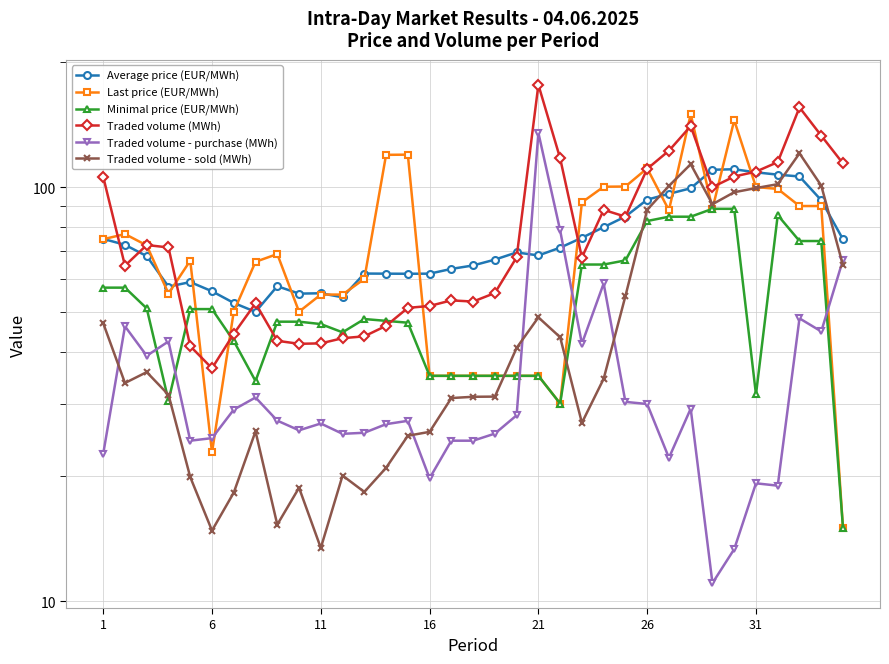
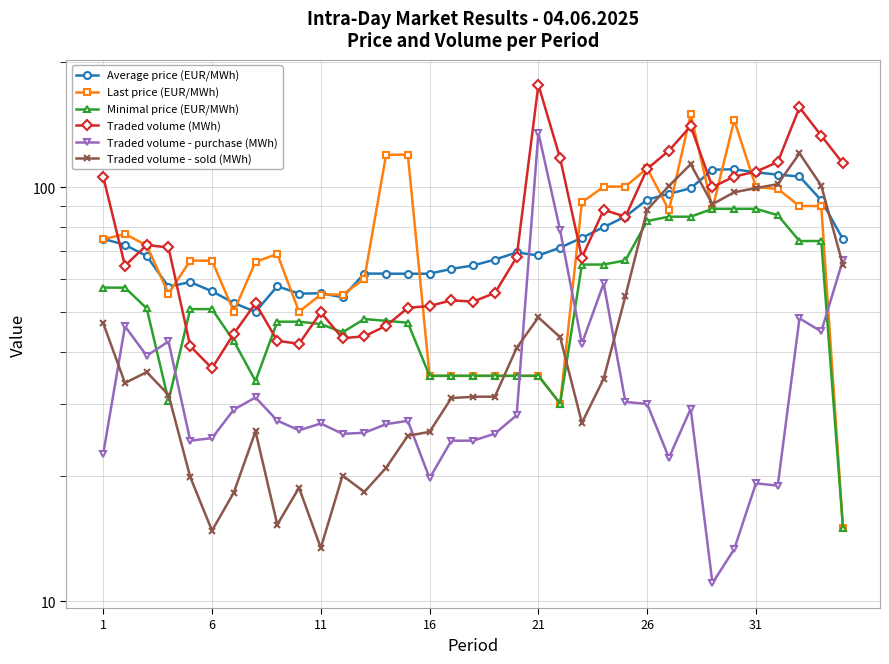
Last price (EUR/MWh), 6: 23 -> 66
Traded volume (MWh), 11: 42 -> 50
Minimal price (EUR/MWh), 31: 32 -> 89
